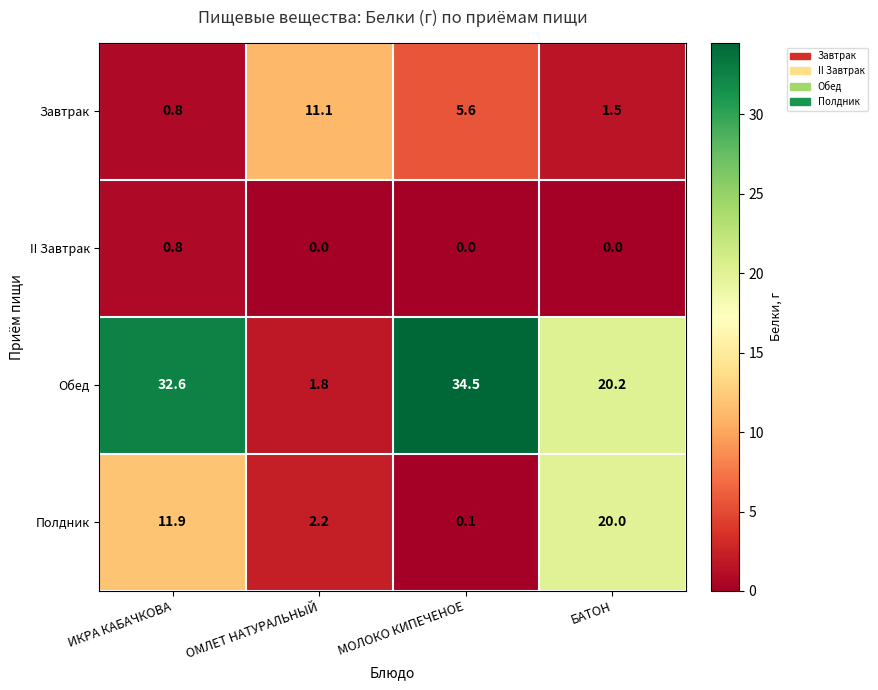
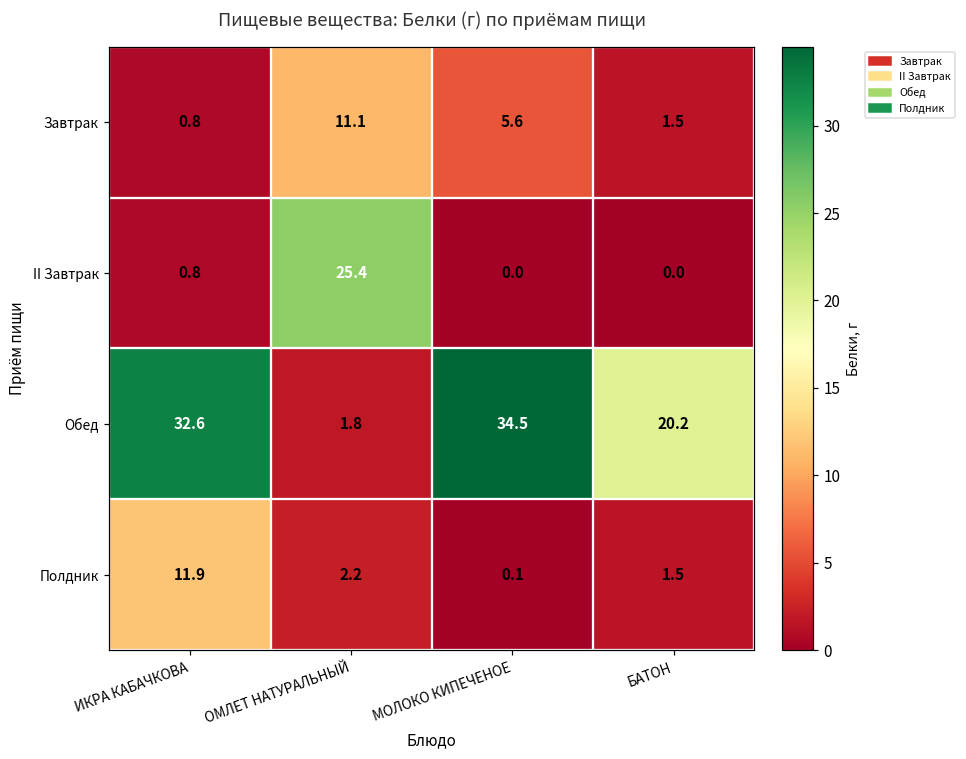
II Завтрак, ОМЛЕТ НАТУРАЛЬНЫЙ: 0.0 -> 25.4
Полдник, БАТОН: 20.0 -> 1.5
